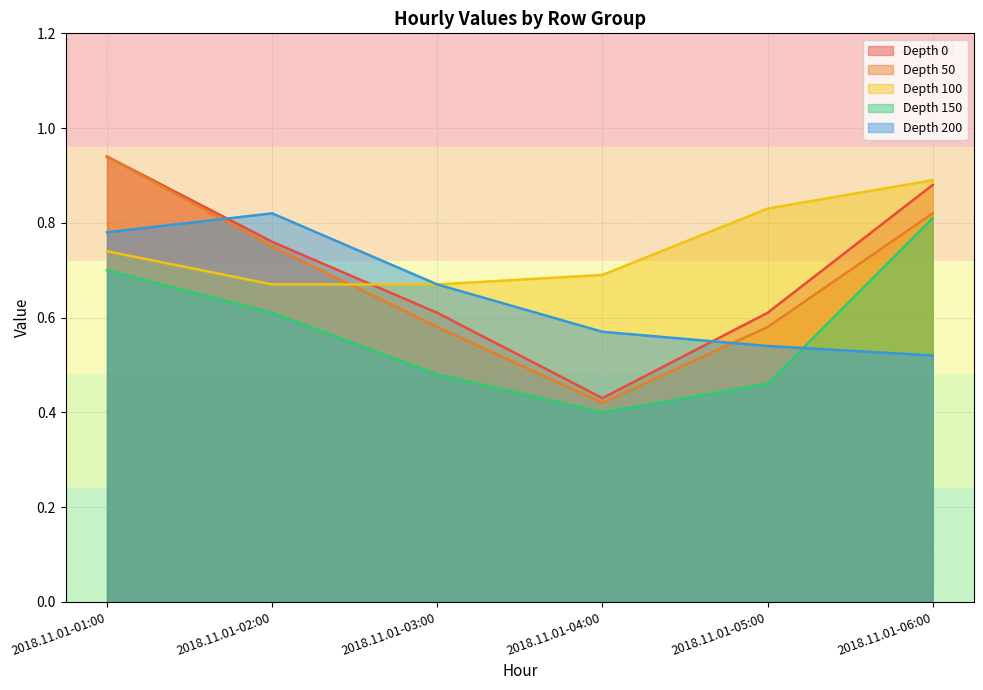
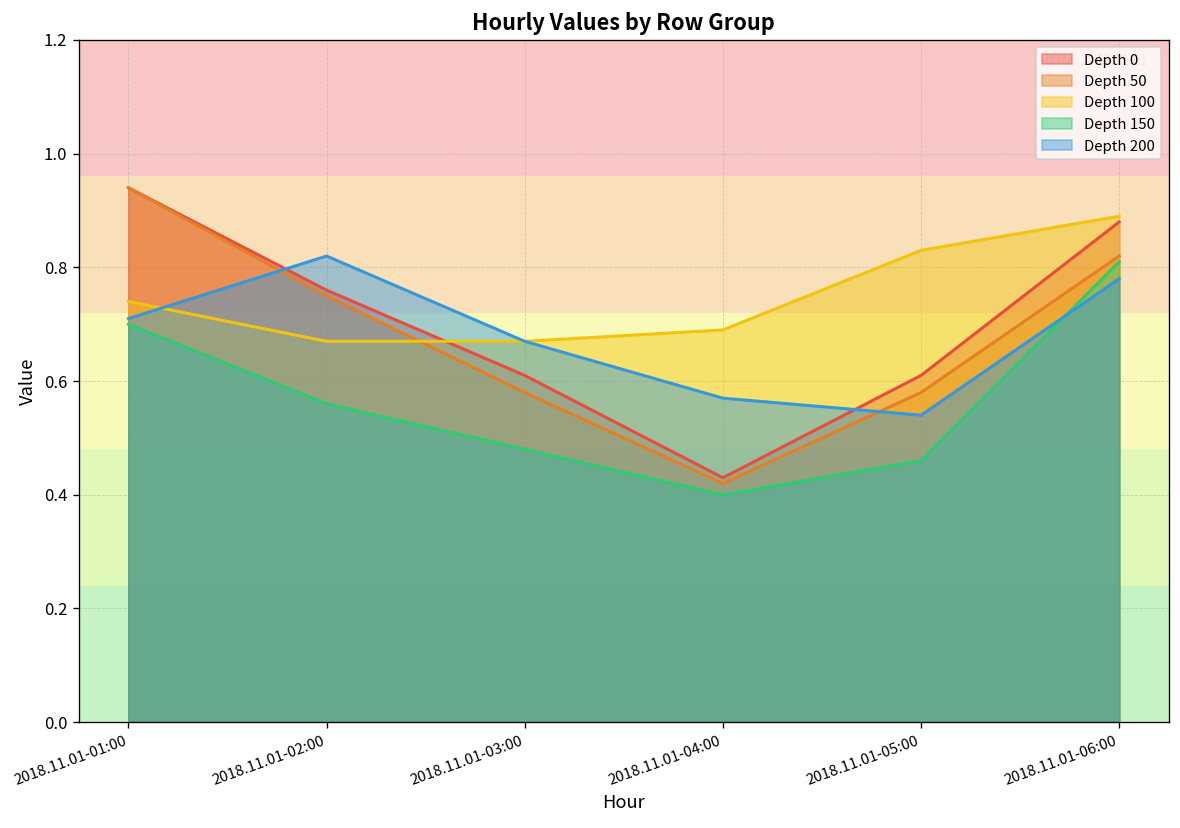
Depth 200, 2018.11.01-01:00: 0.78 -> 0.71
Depth 150, 2018.11.01-02:00: 0.61 -> 0.56
Depth 200, 2018.11.01-06:00: 0.52 -> 0.78
